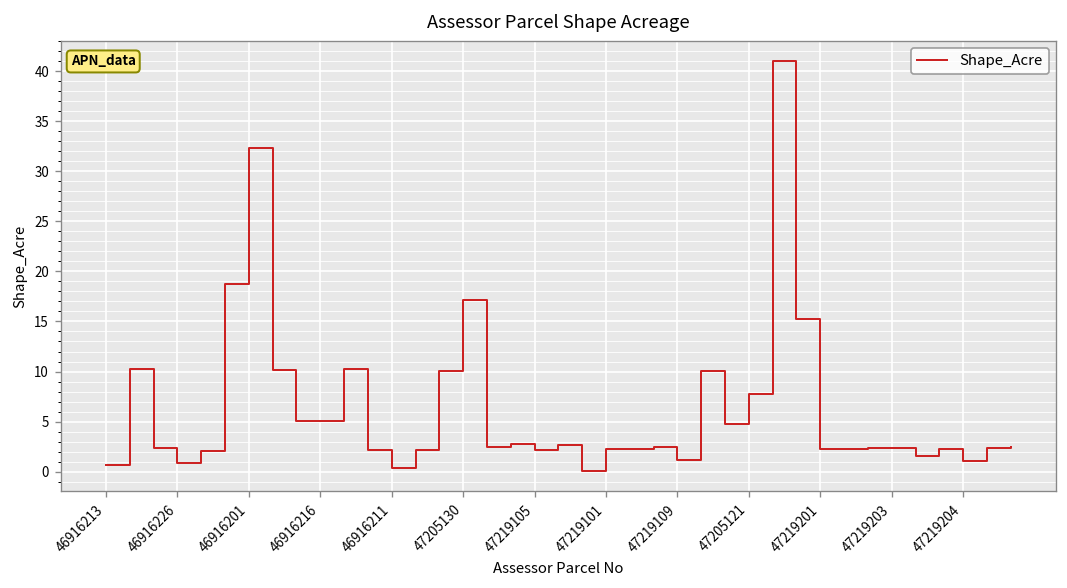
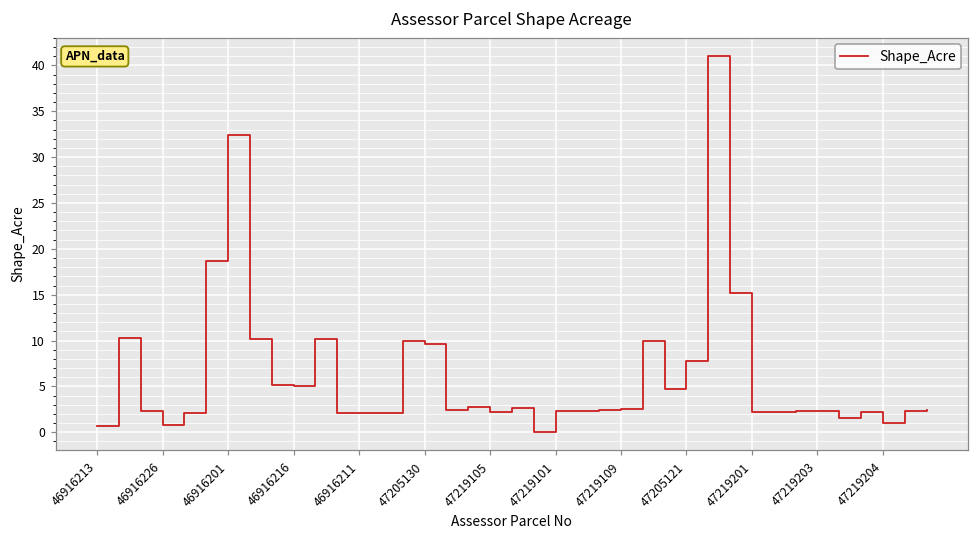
46916211: 0 -> 2
47205130: 17 -> 10
47219109: 1 -> 3
